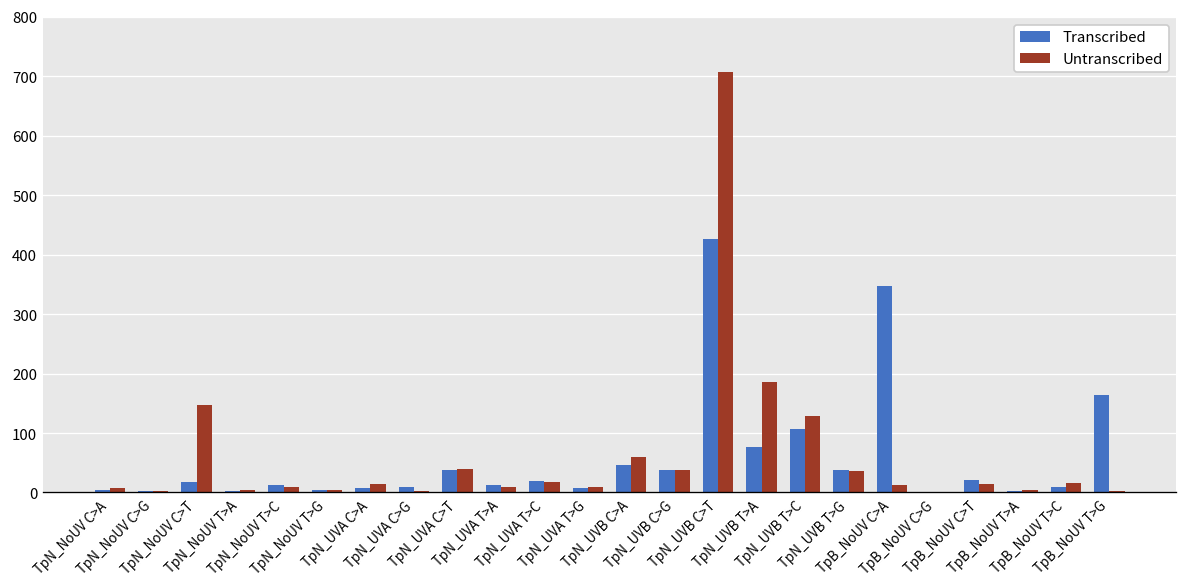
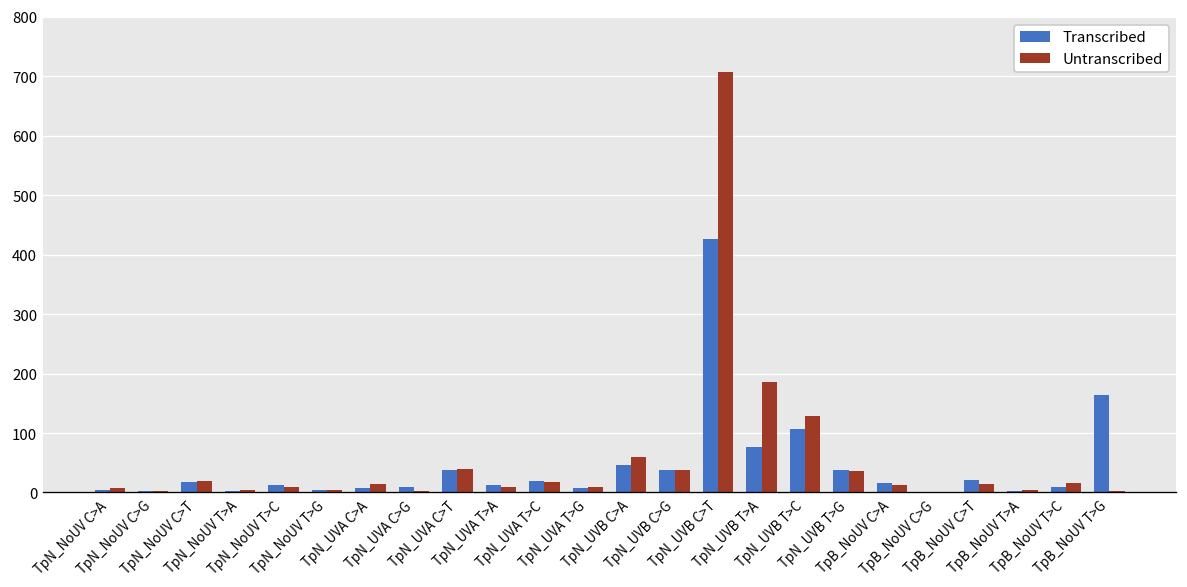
Untranscribed, TpN_NoUV C>T: 150 -> 20
Transcribed, TpB_NoUV C>A: 350 -> 20
